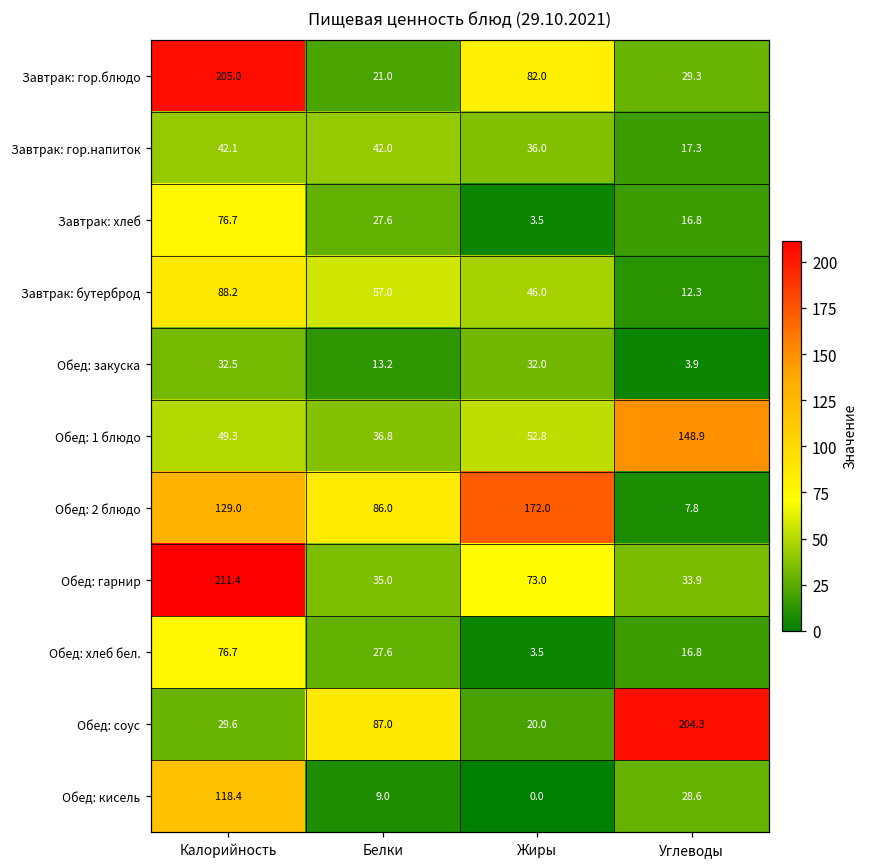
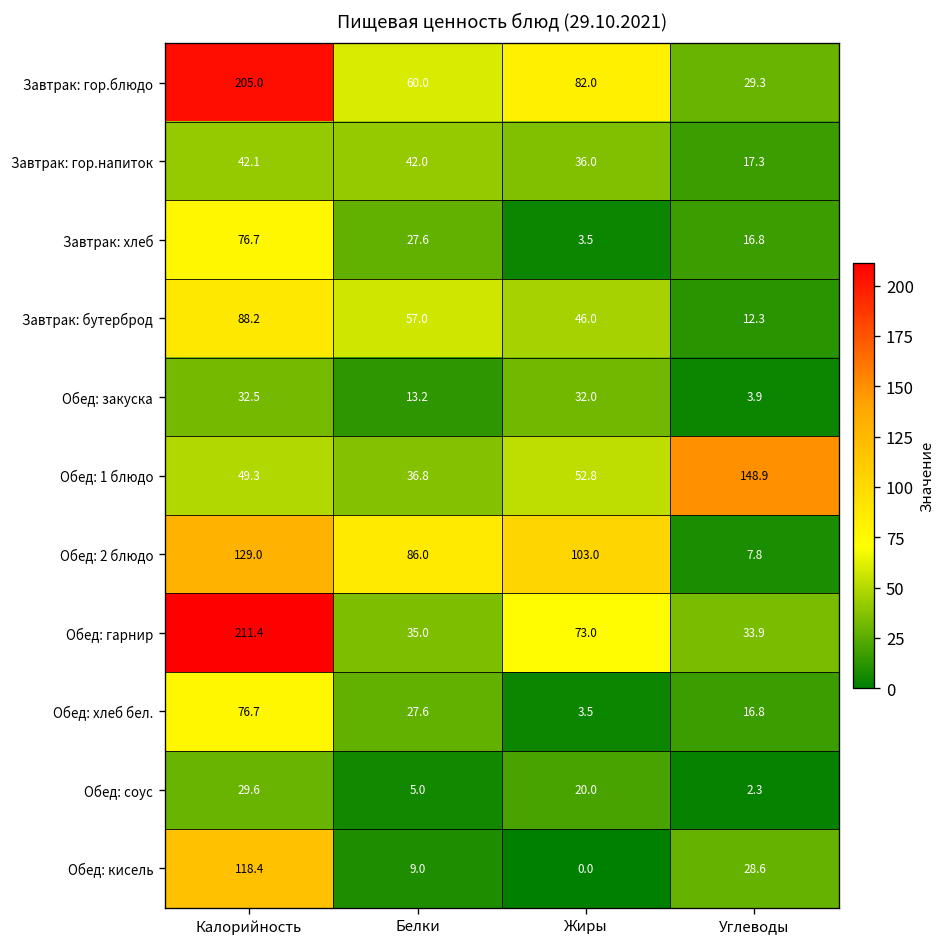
Завтрак: гор.блюдо, Белки: 21.0 -> 60.0
Обед: 2 блюдо, Жиры: 172.0 -> 103.0
Обед: соус, Белки: 87.0 -> 5.0
Обед: соус, Углеводы: 204.3 -> 2.3
